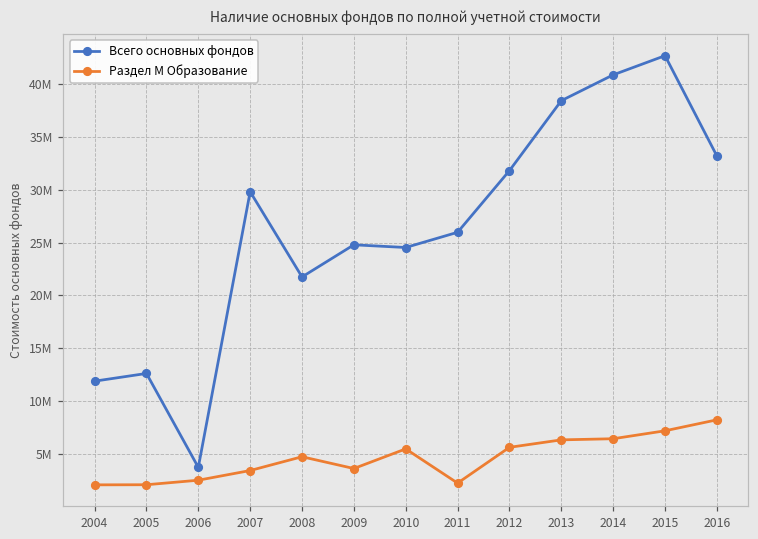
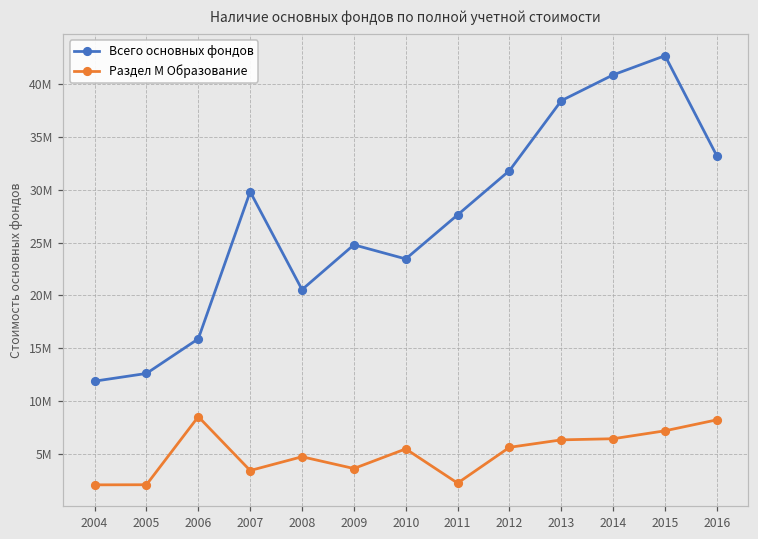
Всего основных фондов, 2006: 4000000 -> 16000000
Раздел M Образование, 2006: 2000000 -> 8000000
Всего основных фондов, 2008: 22000000 -> 21000000
Всего основных фондов, 2010: 25000000 -> 23000000
Всего основных фондов, 2011: 26000000 -> 28000000
